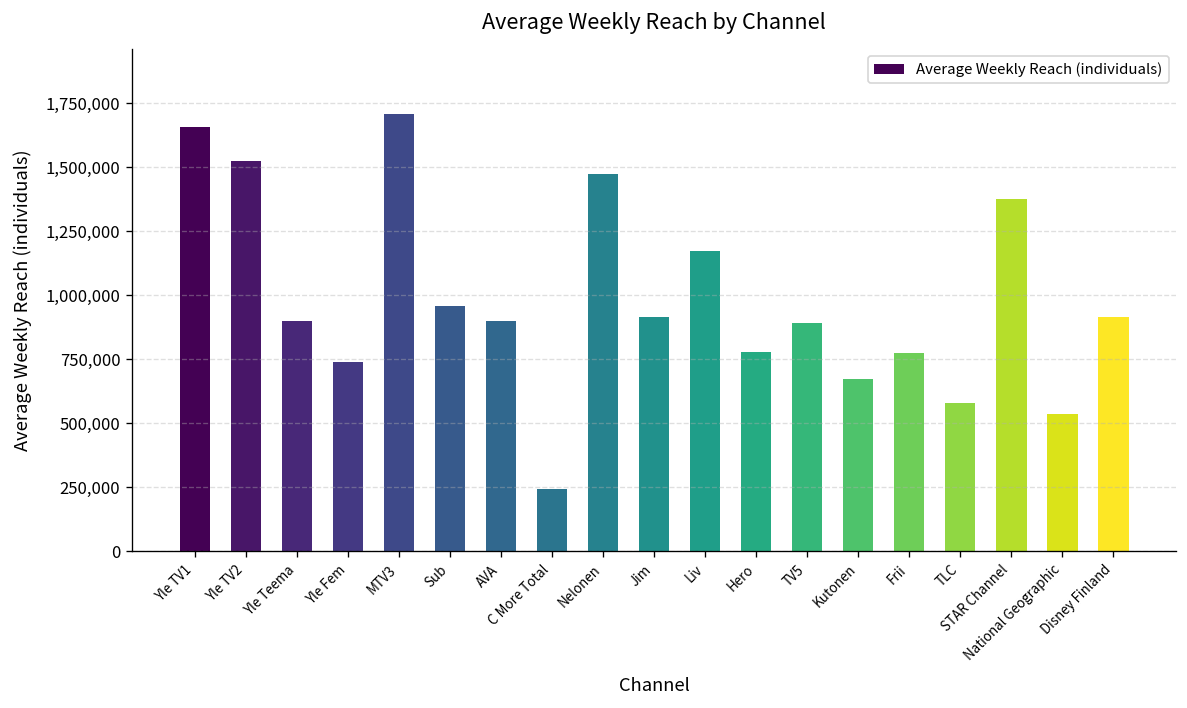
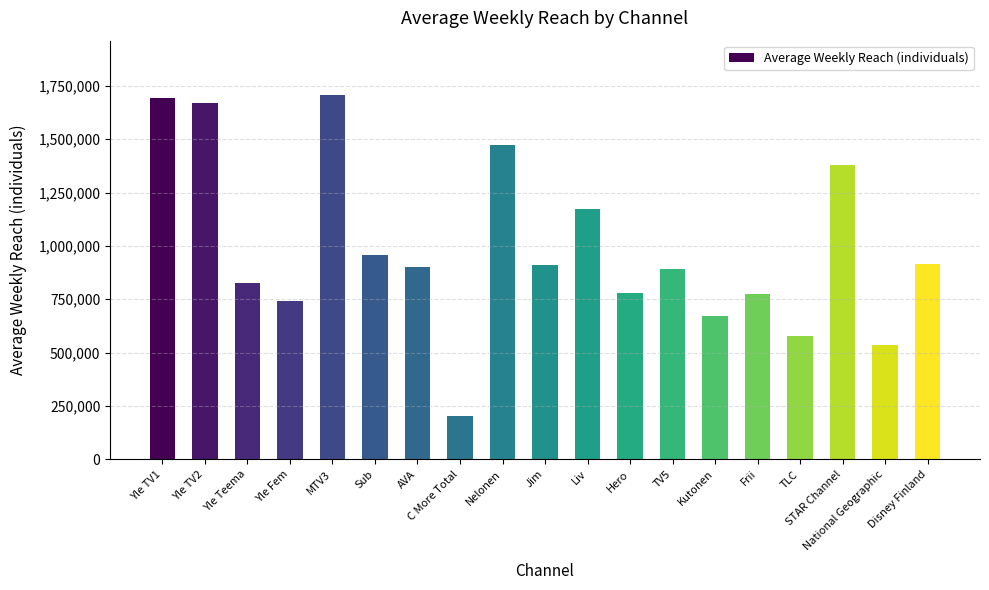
Yle TV1: 1,660,000 -> 1,700,000
Yle TV2: 1,520,000 -> 1,670,000
Yle Teema: 900,000 -> 830,000
C More Total: 240,000 -> 200,000
